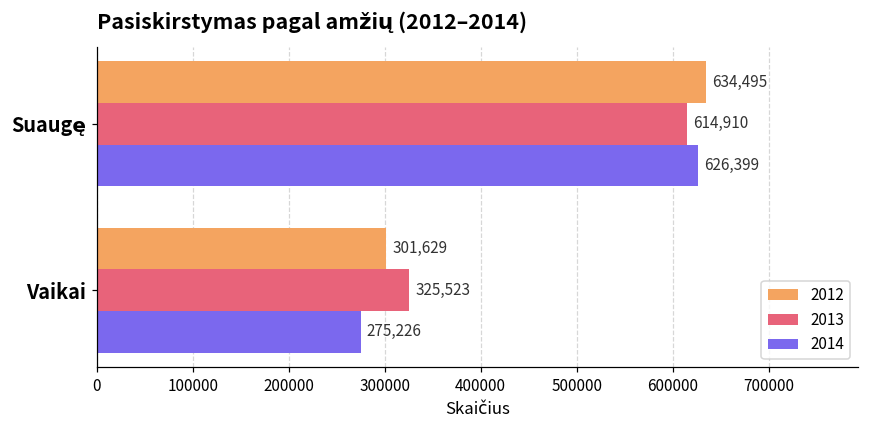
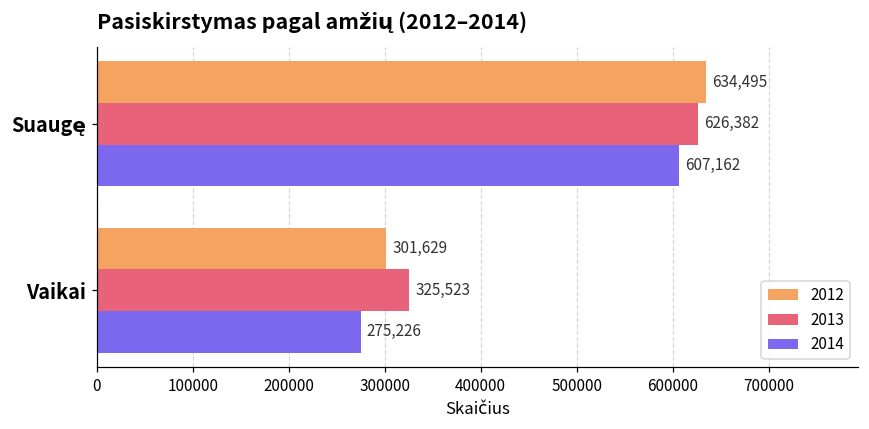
2013, Suaugę: 614,910 -> 626,382
2014, Suaugę: 626,399 -> 607,162
